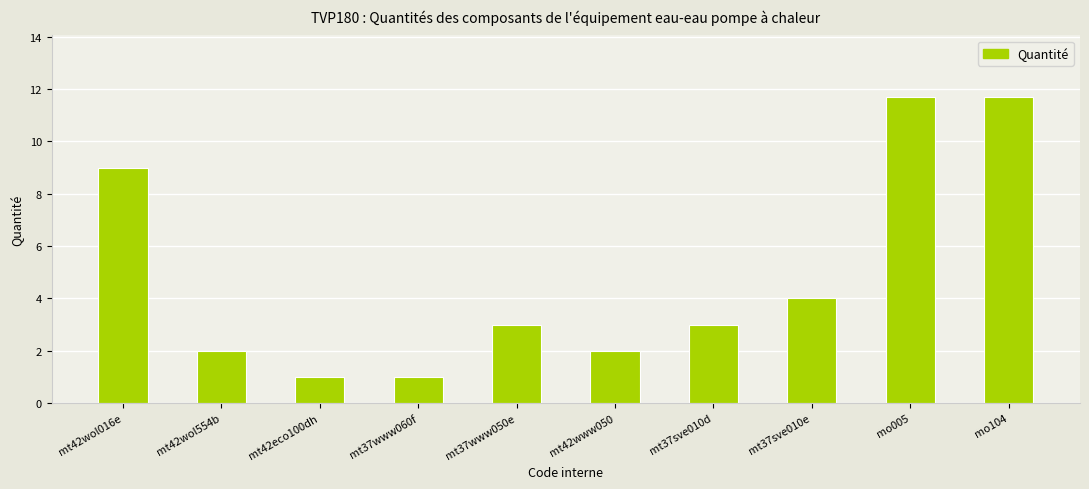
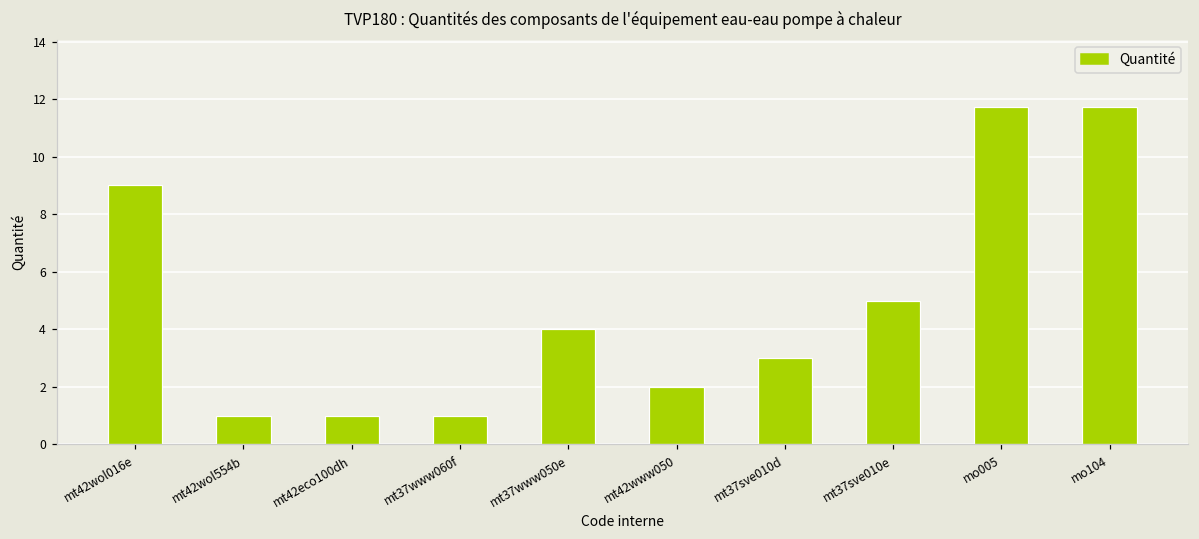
mt42wol554b: 2 -> 1
mt37www050e: 3 -> 4
mt37sve010e: 4 -> 5
